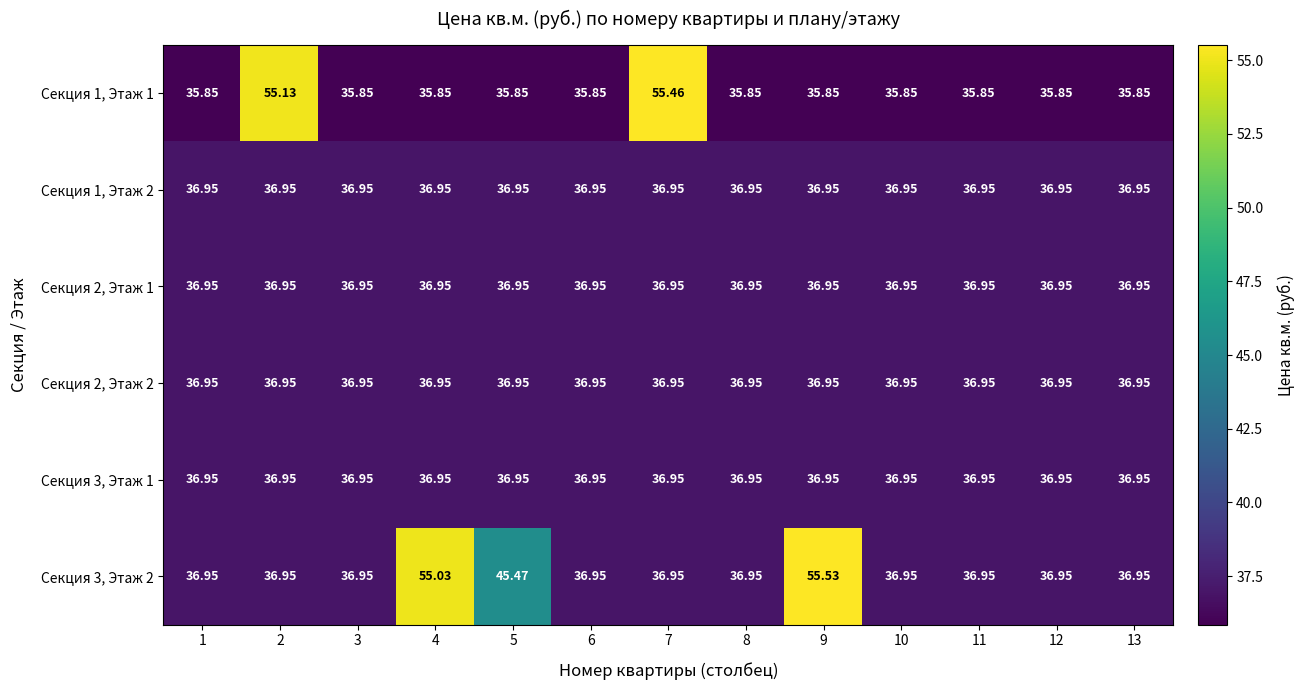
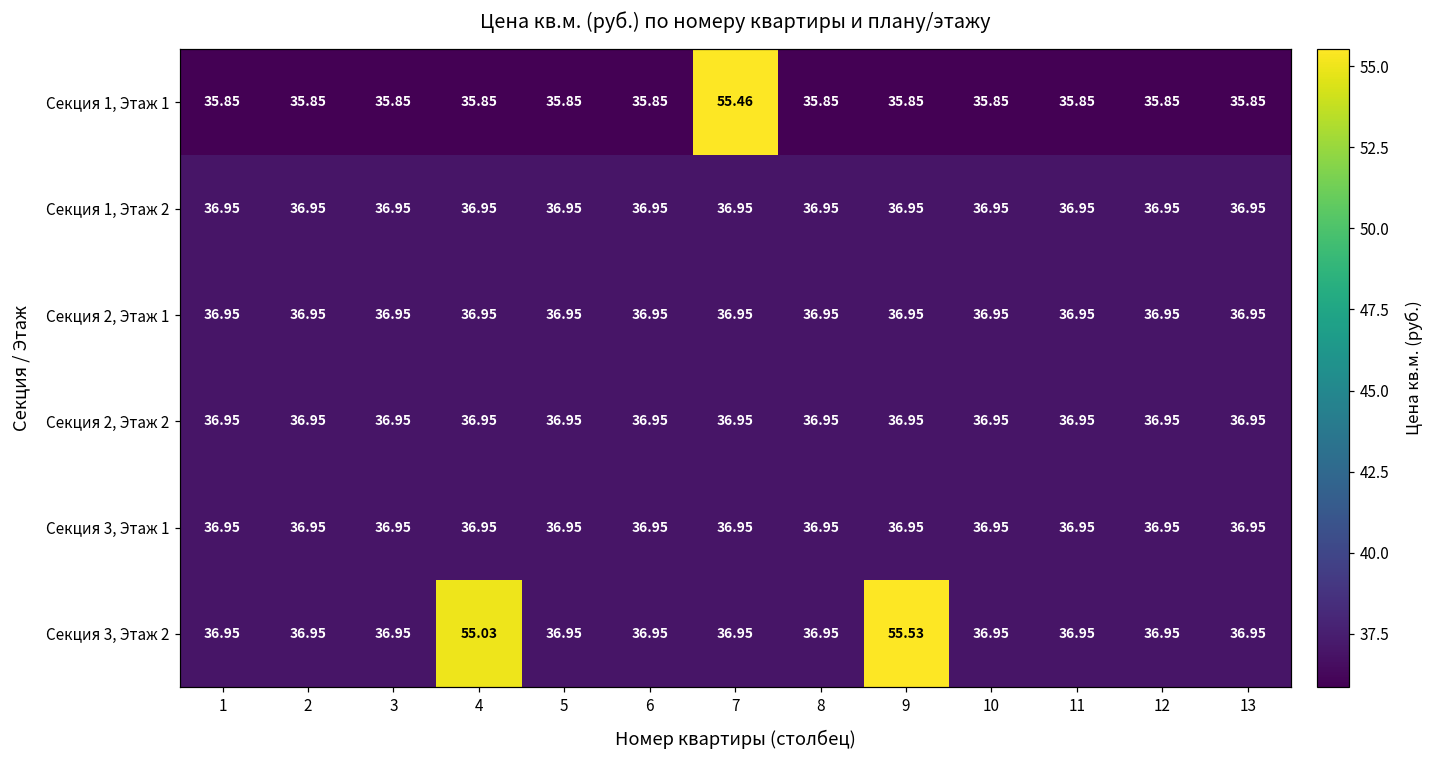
Секция 1, Этаж 1, 2: 55.13 -> 35.85
Секция 3, Этаж 2, 5: 45.47 -> 36.95
